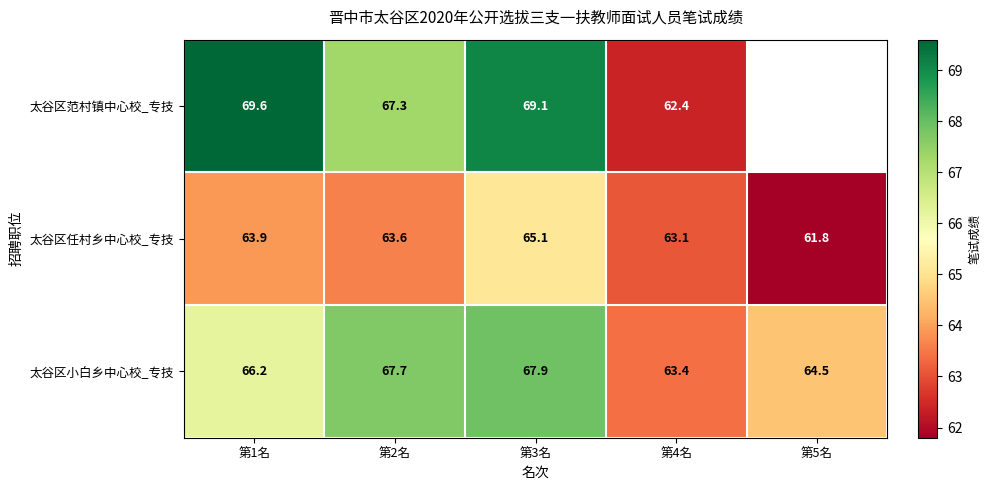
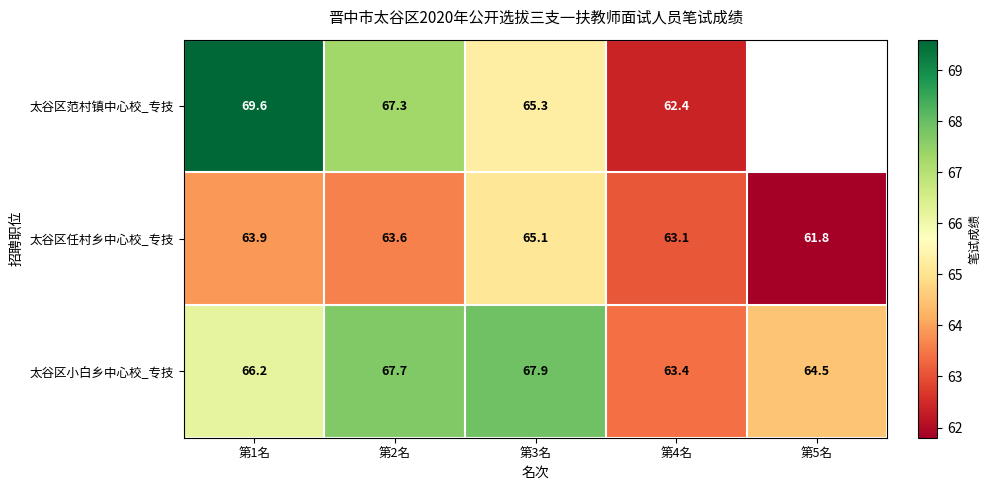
太谷区范村镇中心校_专技, 第3名: 69.1 -> 65.3
